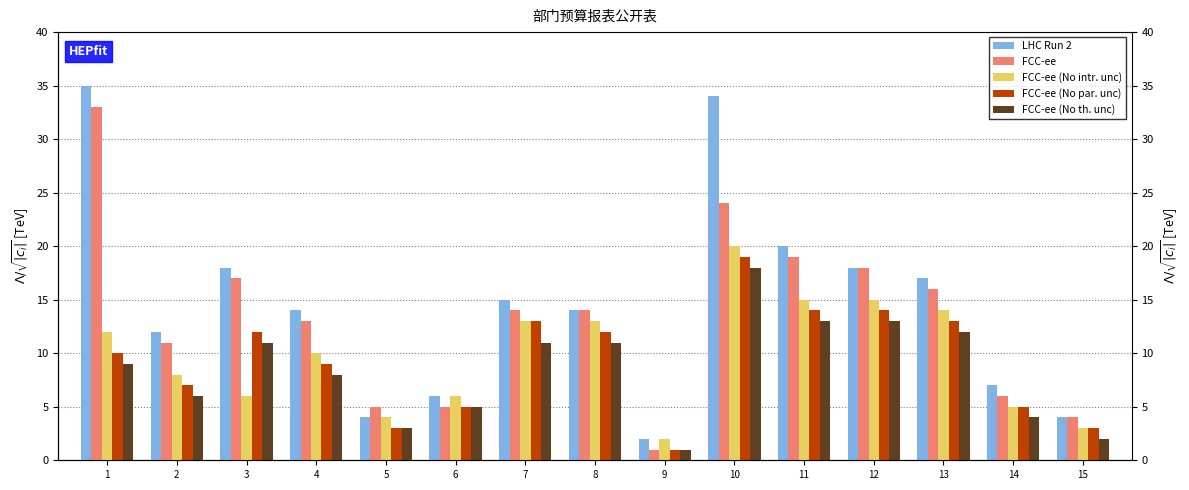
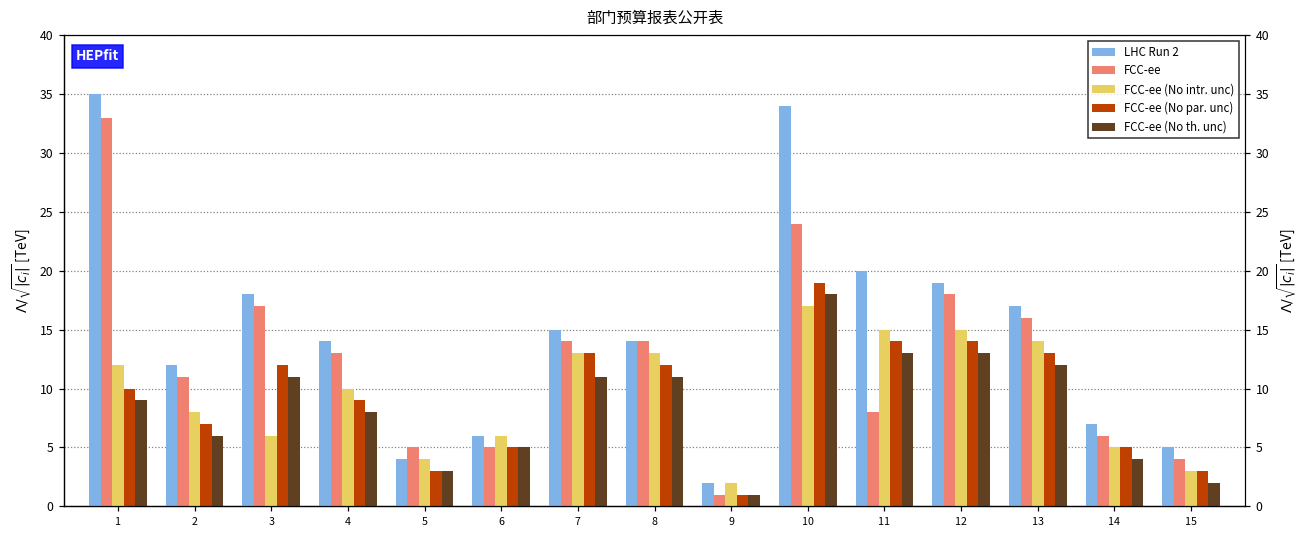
FCC-ee (No intr. unc), 10: 20 -> 17
FCC-ee, 11: 19 -> 8
LHC Run 2, 12: 18 -> 19
LHC Run 2, 15: 4 -> 5
